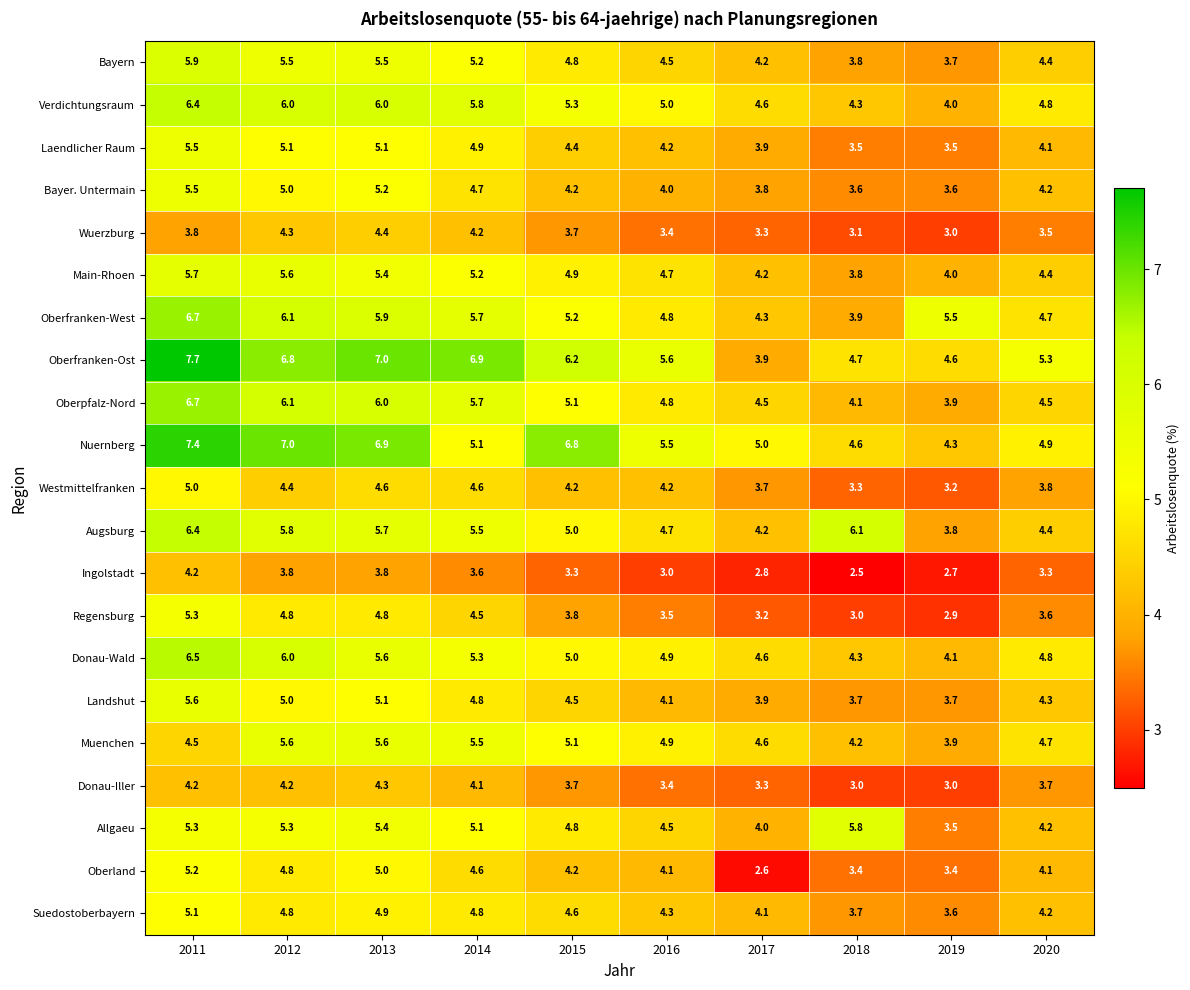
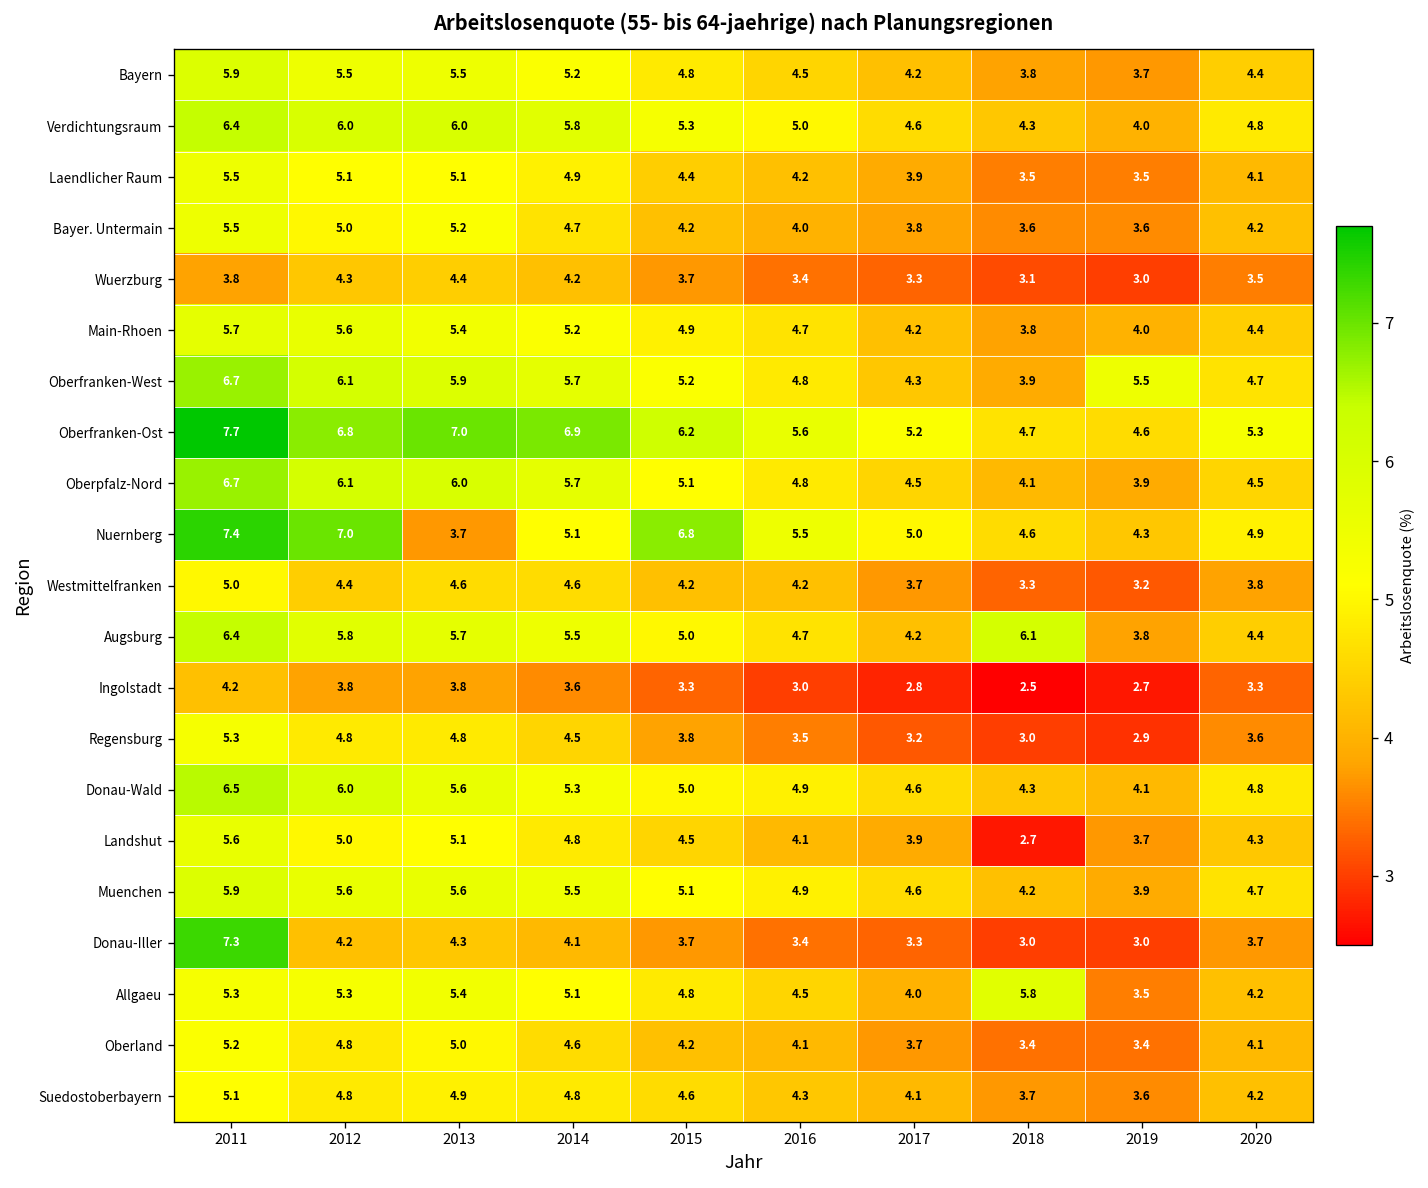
Oberfranken-Ost, 2017: 3.9 -> 5.2
Nuernberg, 2013: 6.9 -> 3.7
Landshut, 2018: 3.7 -> 2.7
Muenchen, 2011: 4.5 -> 5.9
Donau-Iller, 2011: 4.2 -> 7.3
Oberland, 2017: 2.6 -> 3.7
